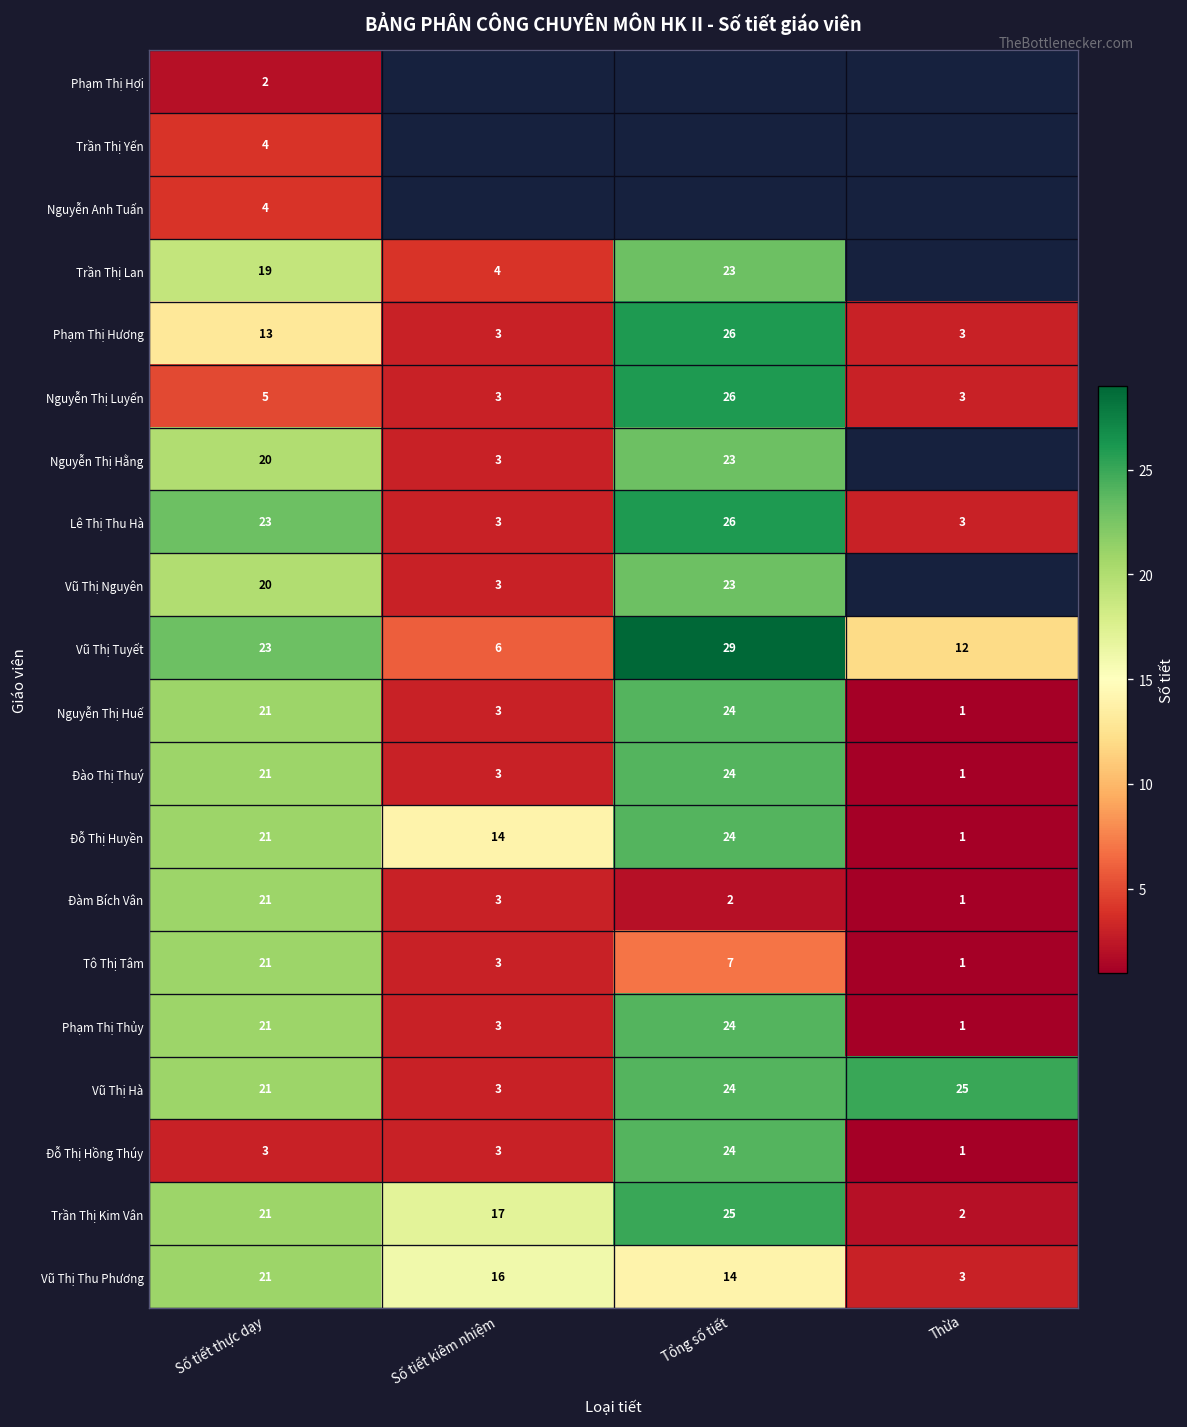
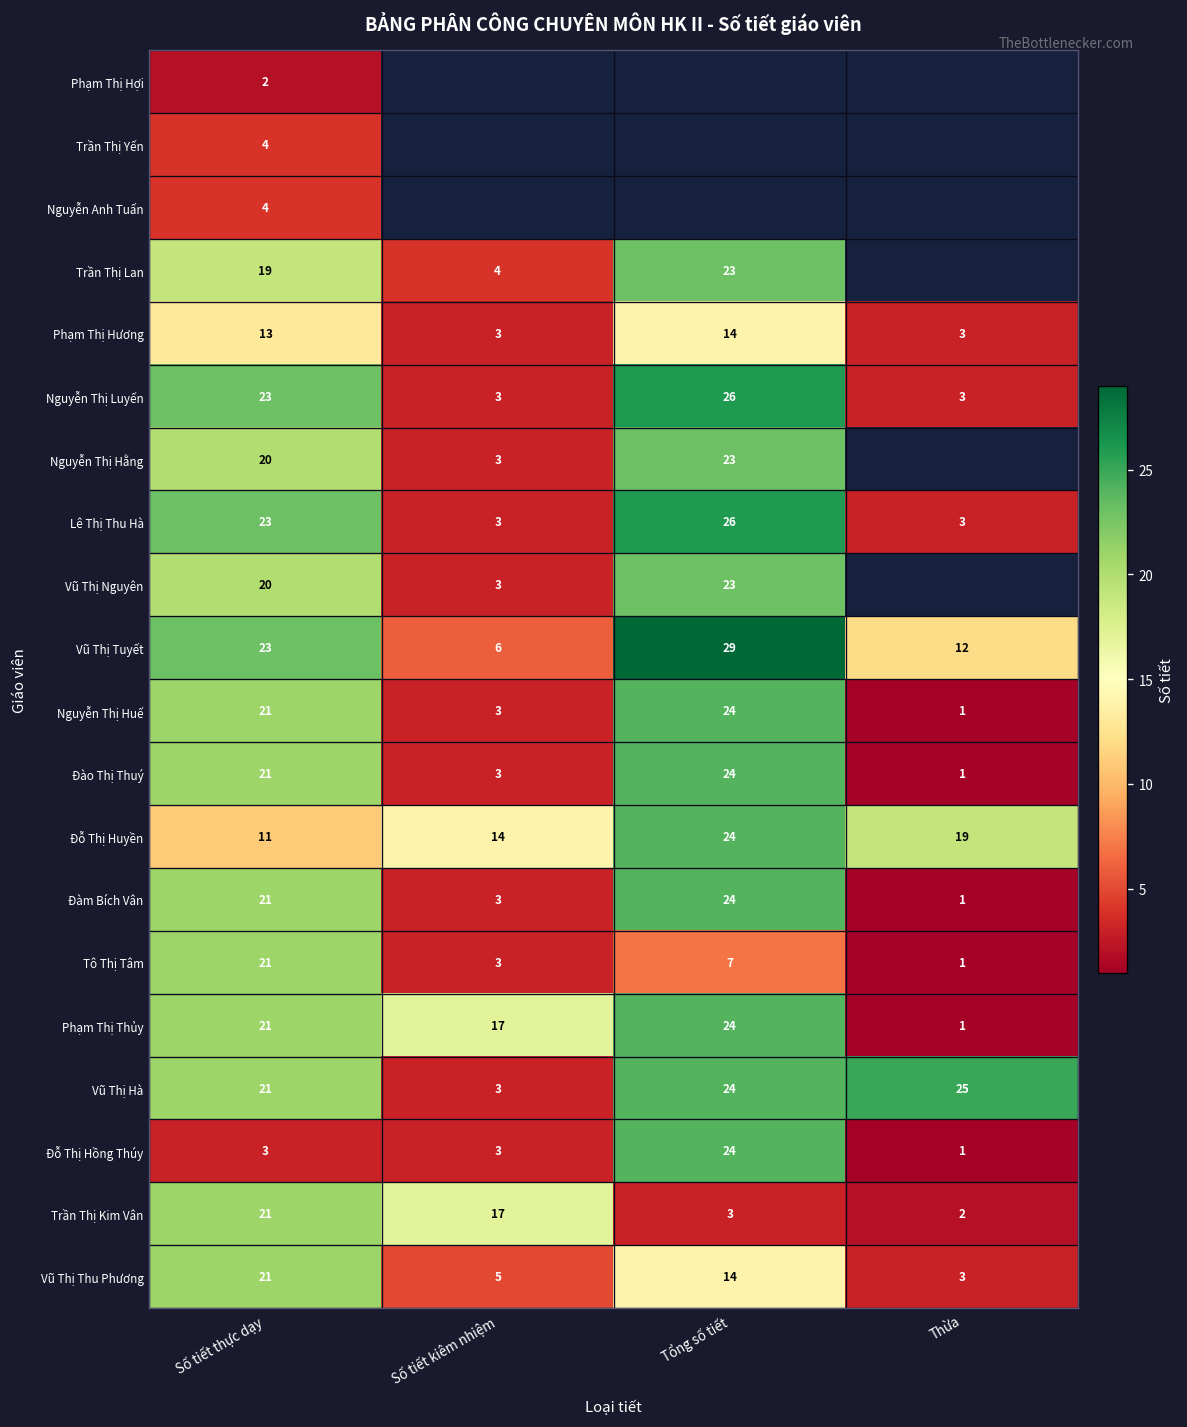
Phạm Thị Hương, Tổng số tiết: 26 -> 14
Nguyễn Thị Luyến, Số tiết thực dạy: 5 -> 23
Đỗ Thị Huyền, Số tiết thực dạy: 21 -> 11
Đỗ Thị Huyền, Thừa: 1 -> 19
Đàm Bích Vân, Tổng số tiết: 2 -> 24
Phạm Thị Thủy, Số tiết kiêm nhiệm: 3 -> 17
Trần Thị Kim Vân, Tổng số tiết: 25 -> 3
Vũ Thị Thu Phương, Số tiết kiêm nhiệm: 16 -> 5
